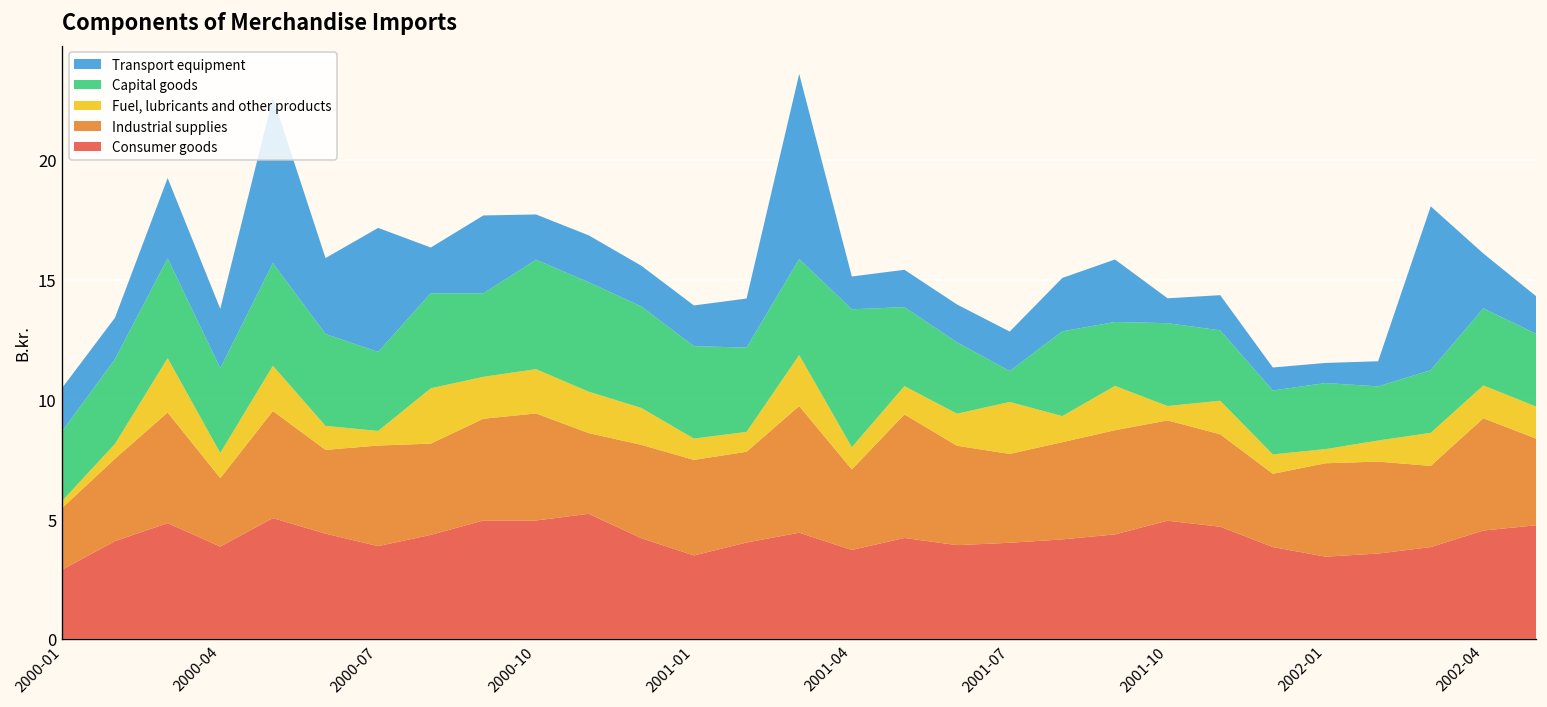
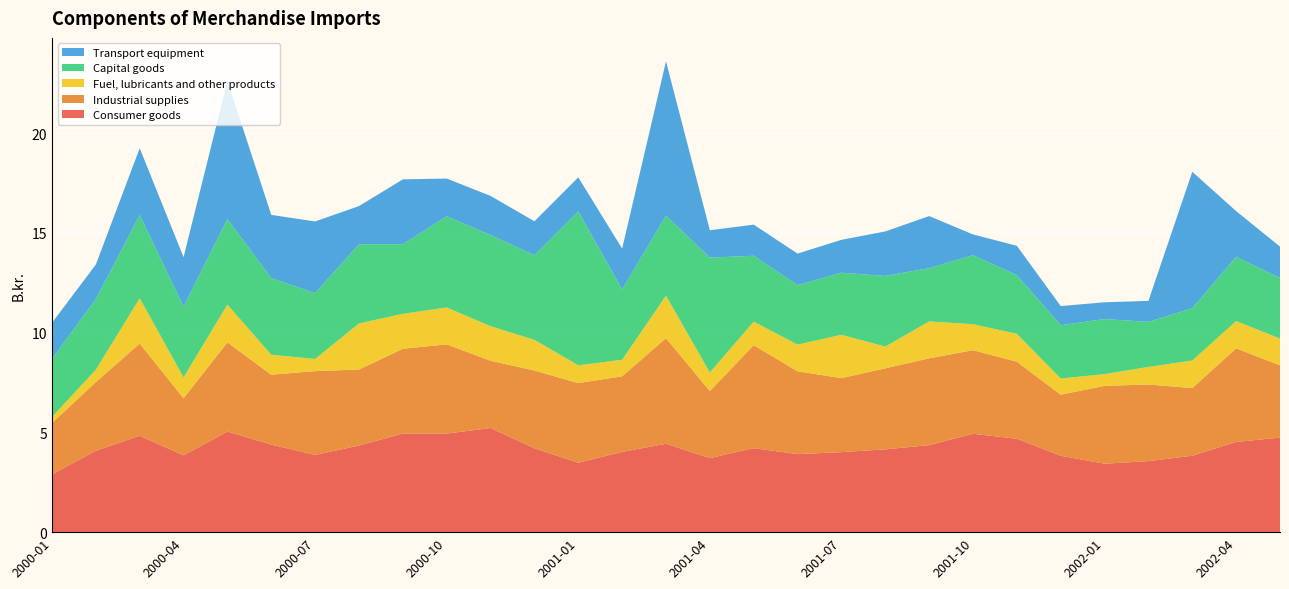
Transport equipment, 2000-07: 5.2 -> 3.6
Capital goods, 2001-01: 3.9 -> 7.7
Capital goods, 2001-07: 1.3 -> 3.1
Fuel, lubricants and other products, 2001-10: 0.6 -> 1.3
